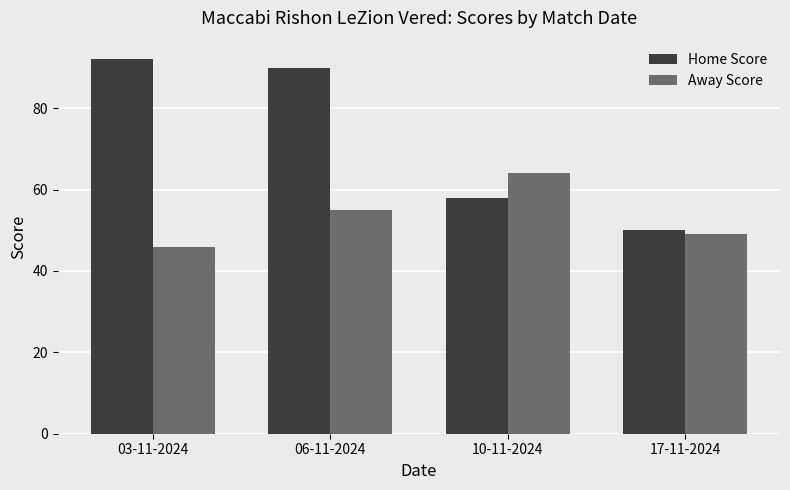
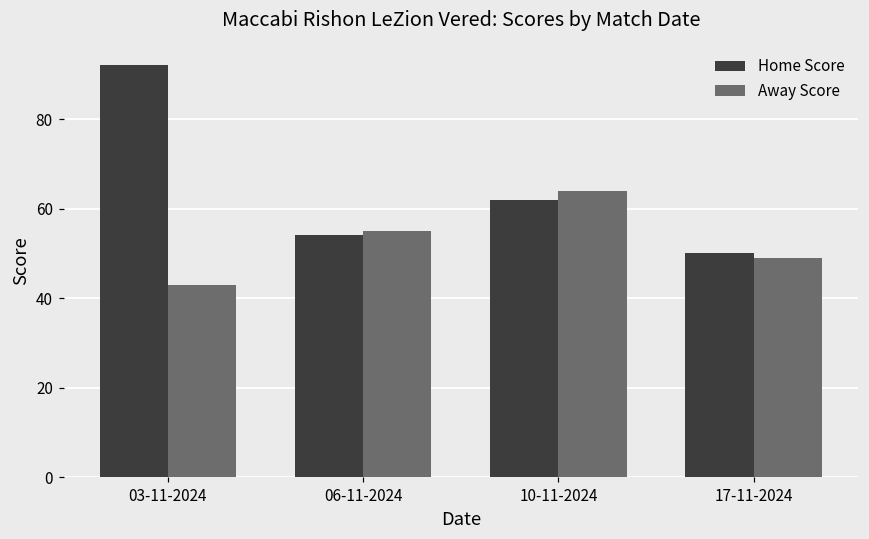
Away Score, 03-11-2024: 46 -> 43
Home Score, 06-11-2024: 90 -> 54
Home Score, 10-11-2024: 58 -> 62
